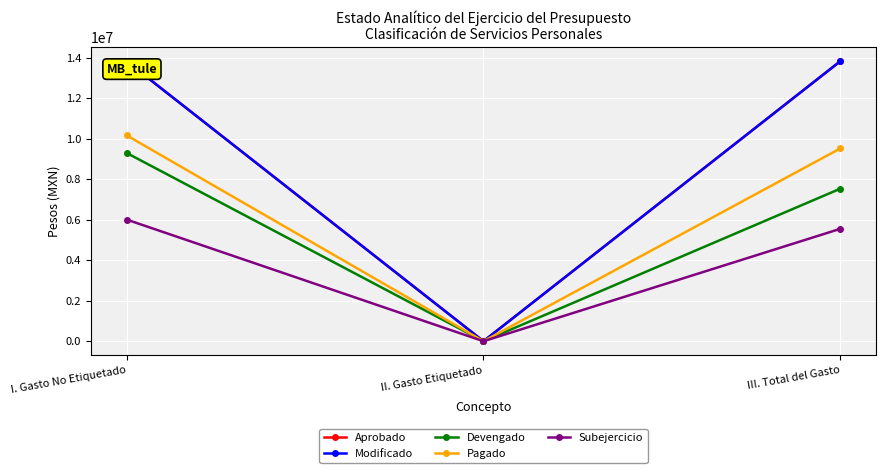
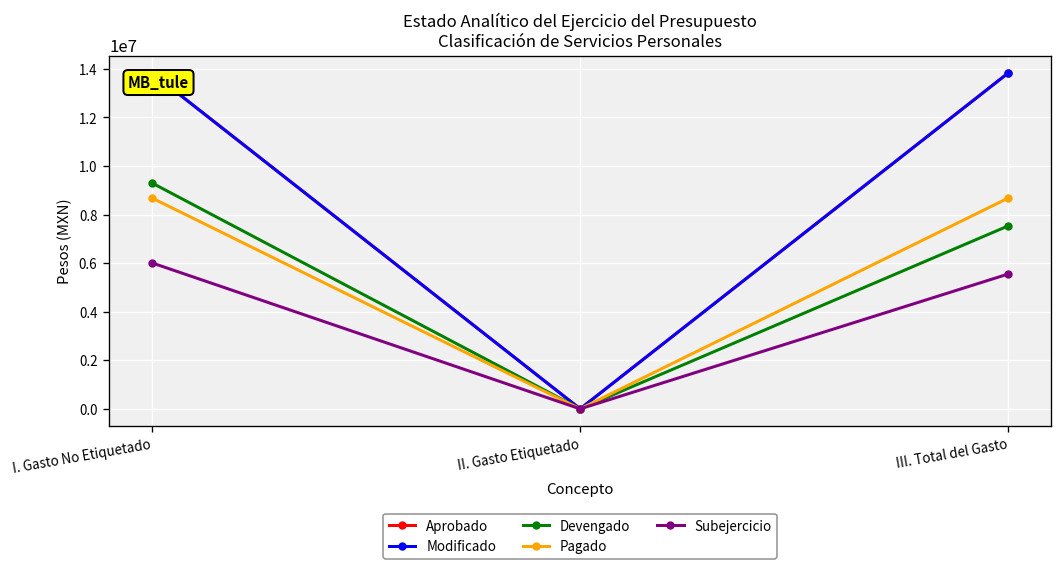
Pagado, I. Gasto No Etiquetado: 10200000 -> 8700000
Pagado, III. Total del Gasto: 9500000 -> 8700000
